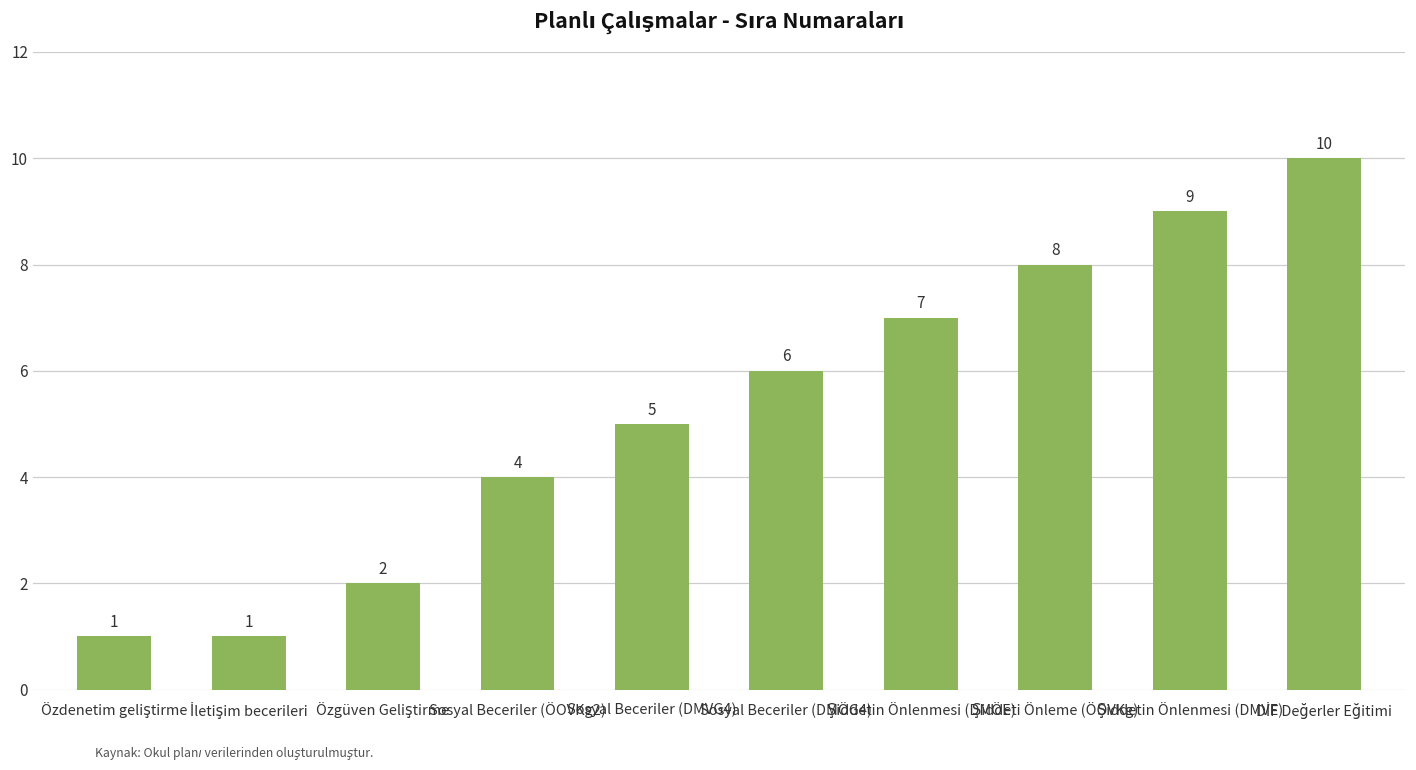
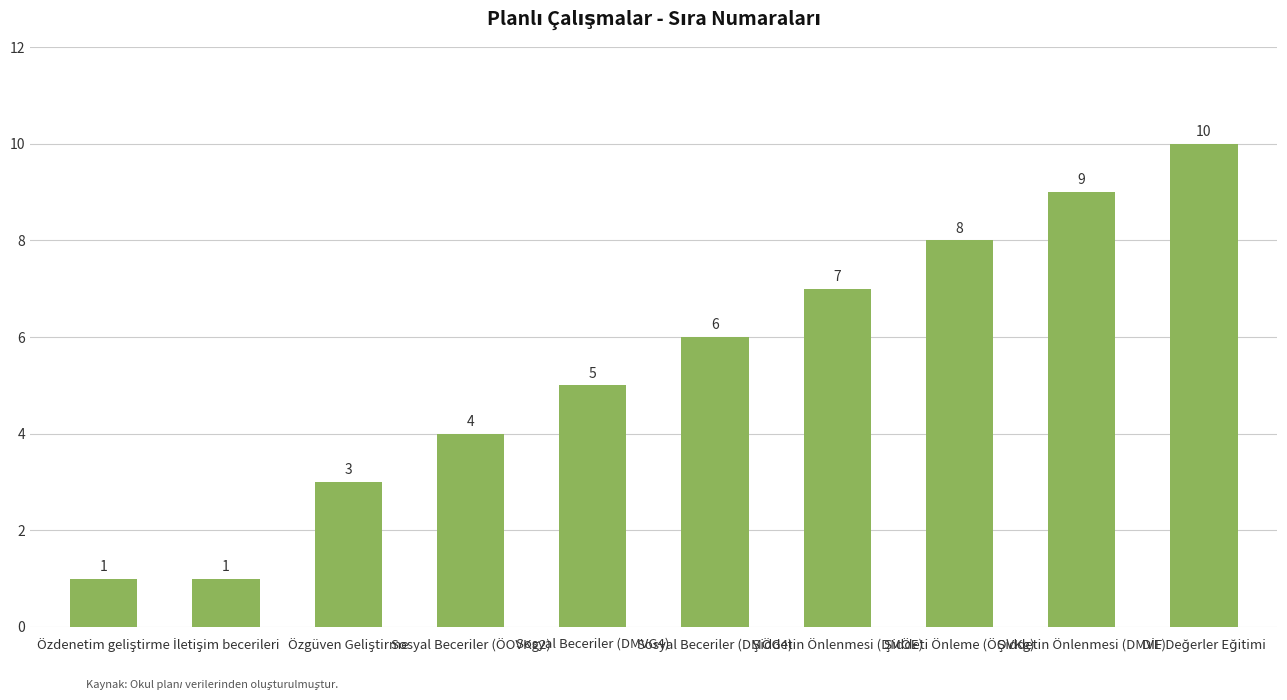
Özgüven Geliştirme: 2 -> 3
